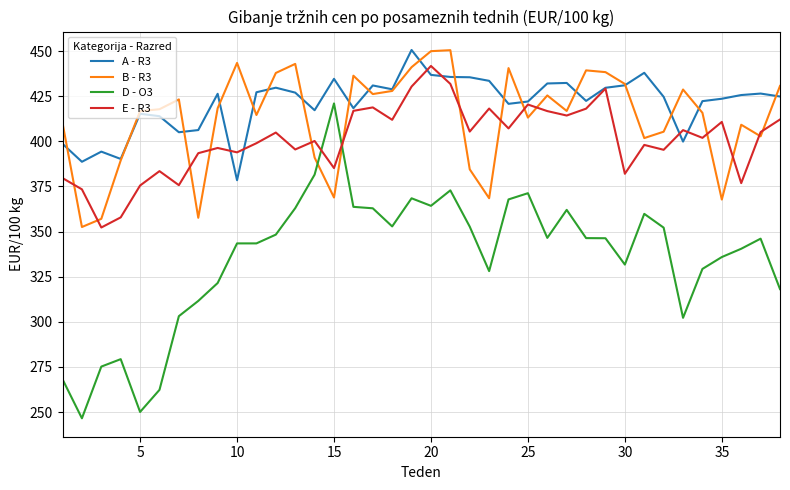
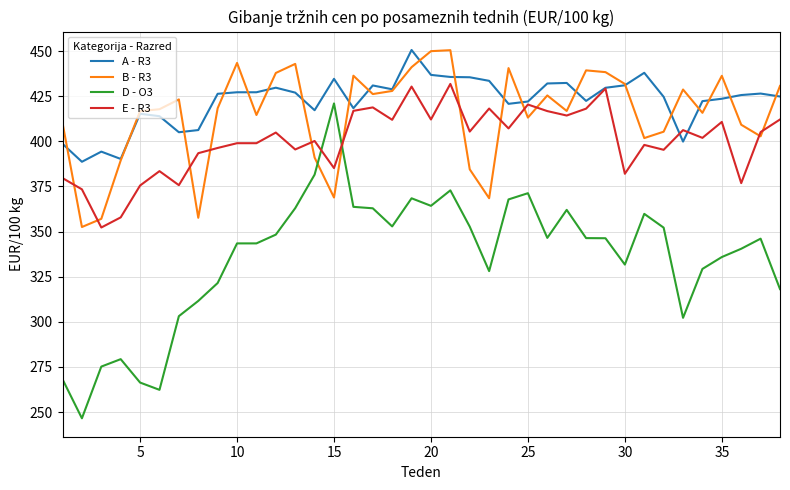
D - O3, 5: 250 -> 266
A - R3, 10: 378 -> 427
E - R3, 10: 394 -> 399
E - R3, 20: 442 -> 412
B - R3, 35: 368 -> 436
